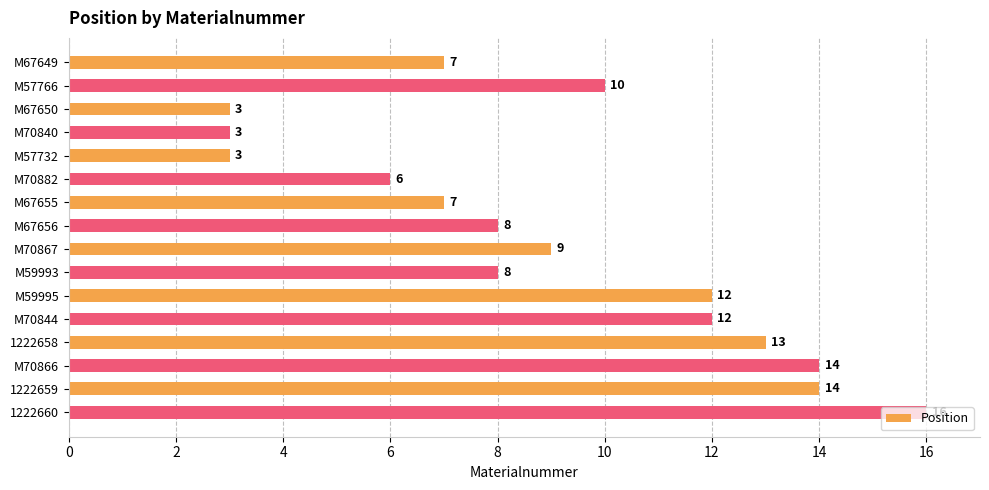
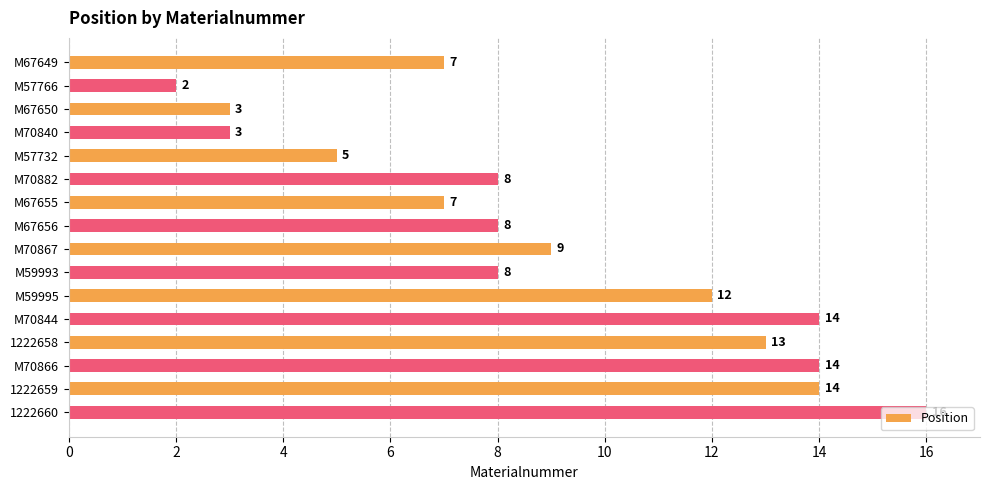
M57766: 10 -> 2
M57732: 3 -> 5
M70882: 6 -> 8
M70844: 12 -> 14
